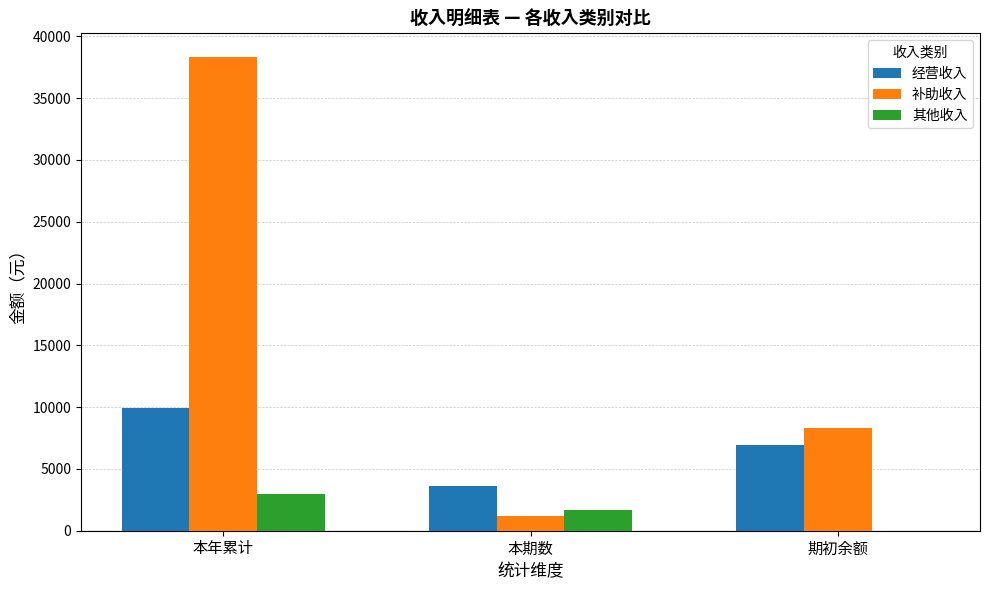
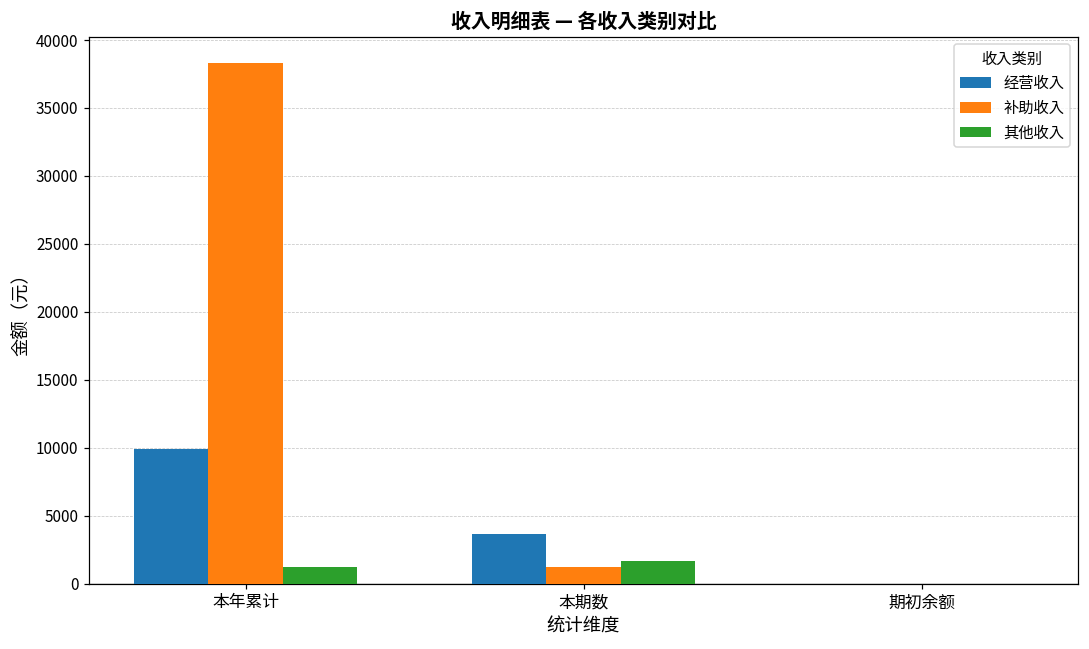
其他收入, 本年累计: 3000 -> 1200
经营收入, 期初余额: 6900 -> 0
补助收入, 期初余额: 8300 -> 0
